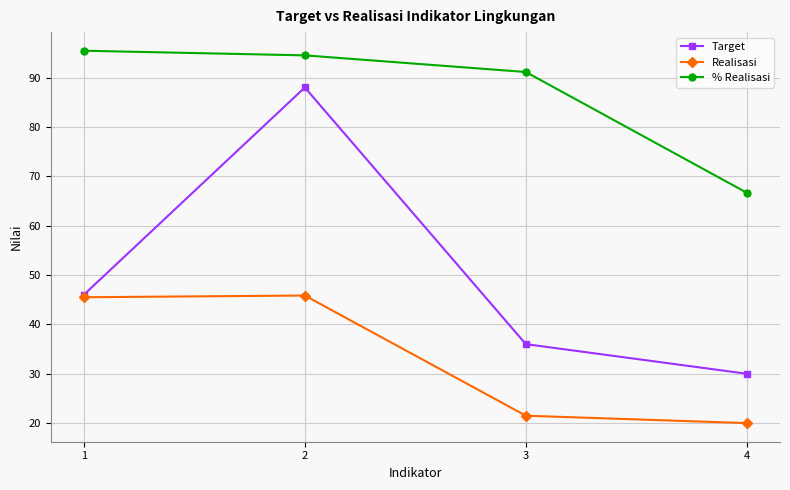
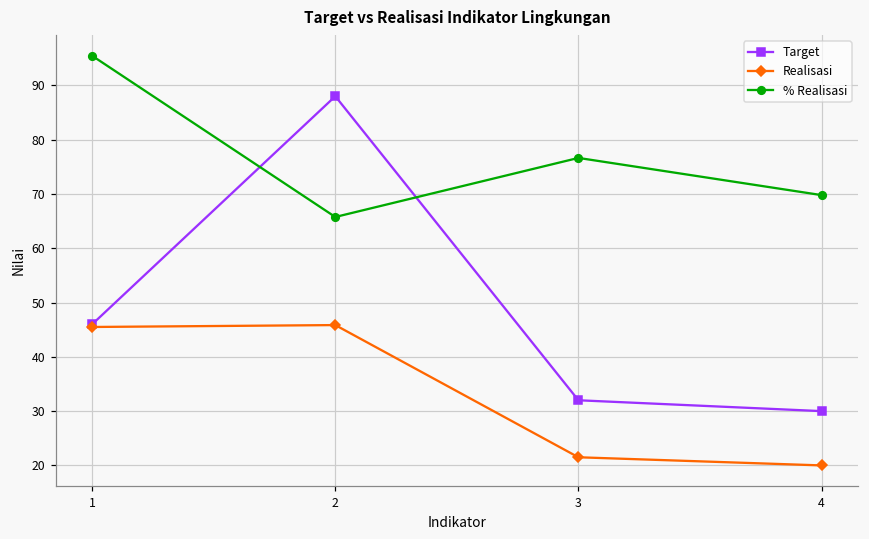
% Realisasi, 2: 95 -> 66
Target, 3: 36 -> 32
% Realisasi, 3: 91 -> 77
% Realisasi, 4: 67 -> 70
